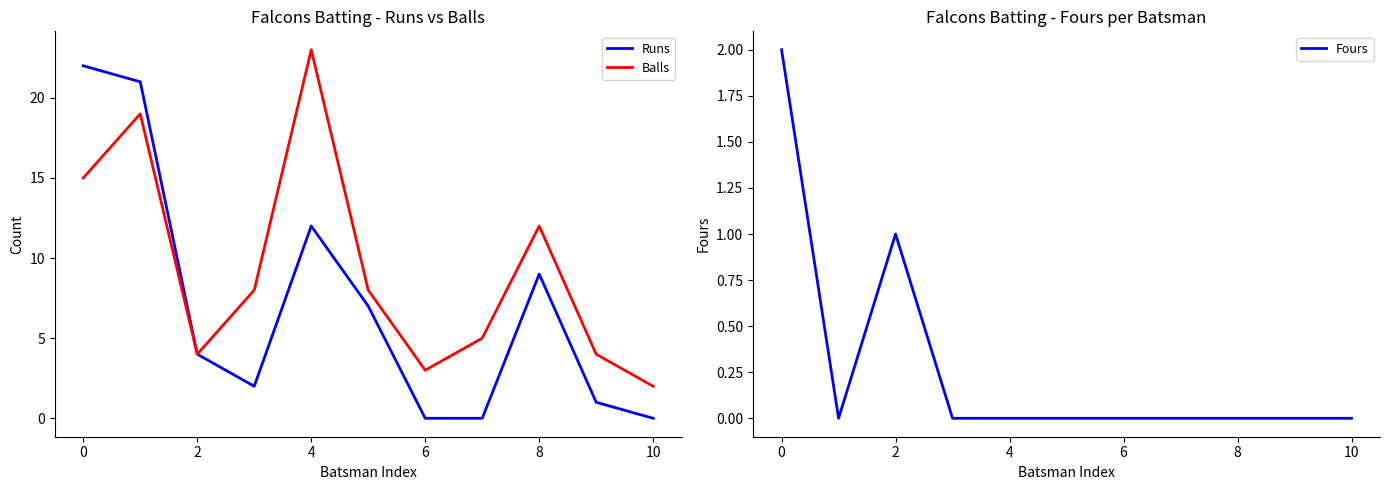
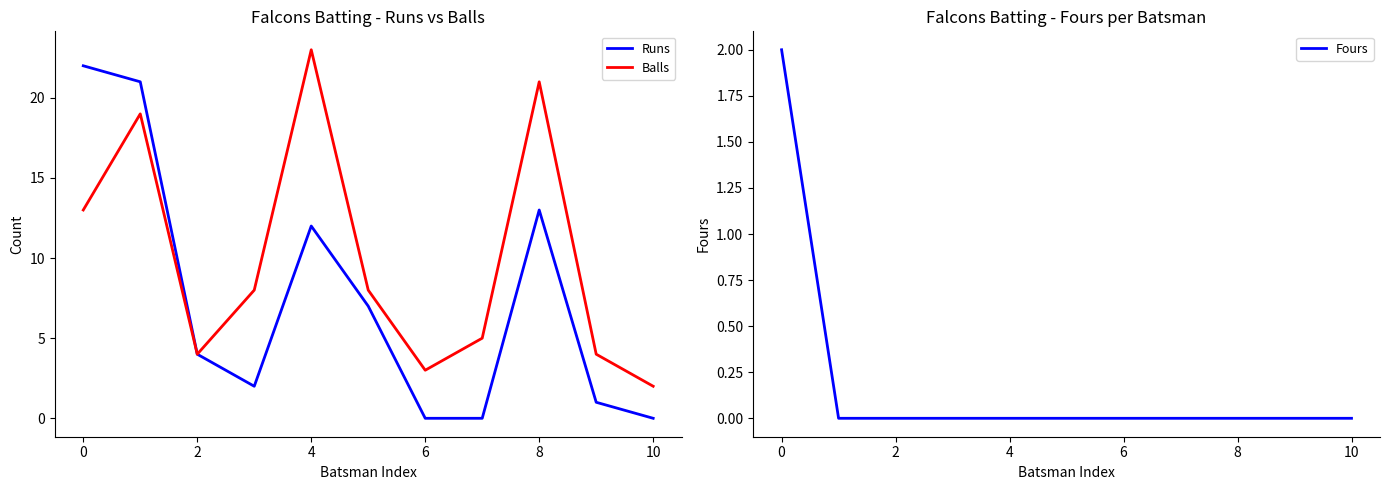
Falcons Batting - Runs vs Balls, Balls, 0: 15 -> 13
Falcons Batting - Runs vs Balls, Runs, 8: 9 -> 13
Falcons Batting - Runs vs Balls, Balls, 8: 12 -> 21
Falcons Batting - Fours per Batsman, 2: 1 -> 0
